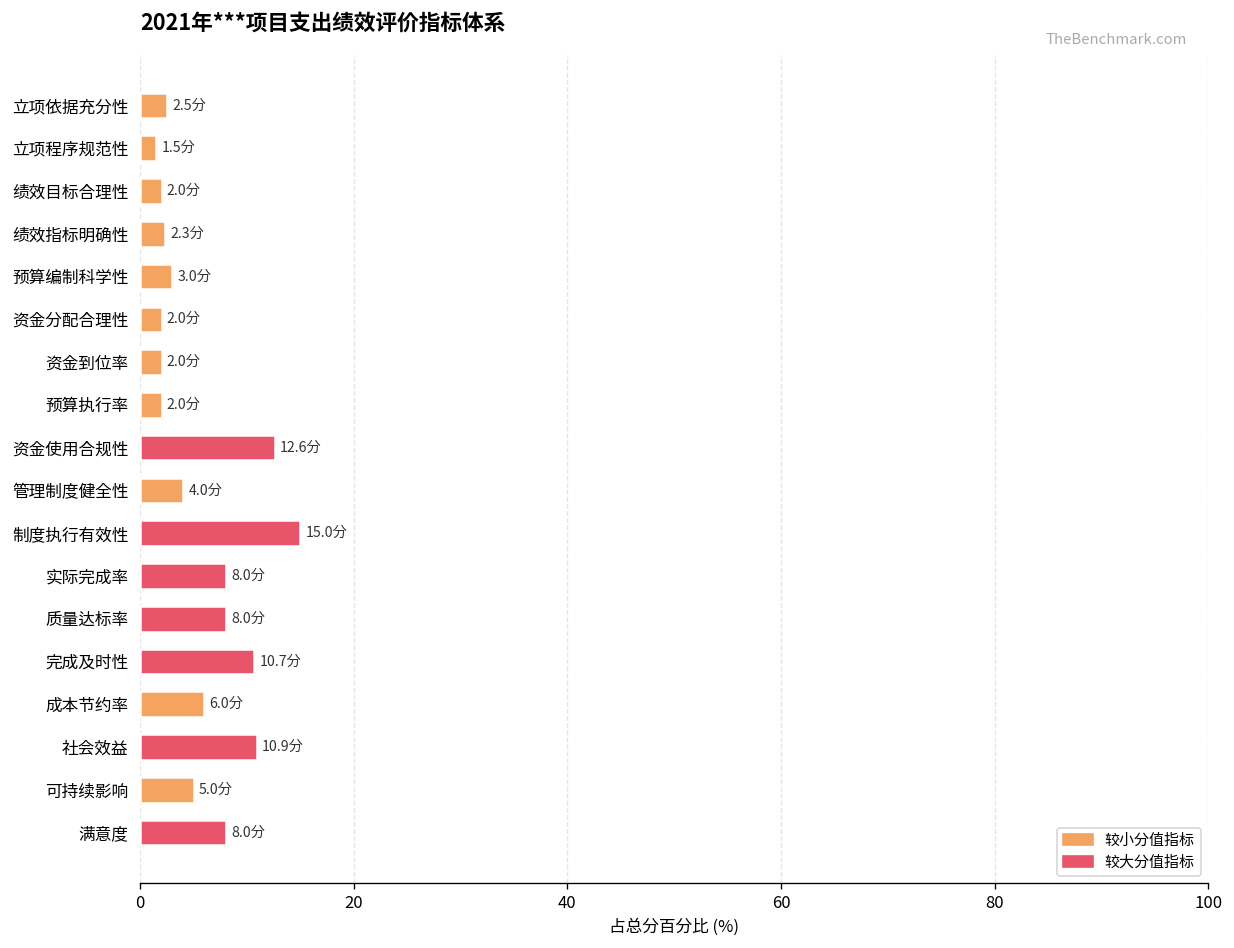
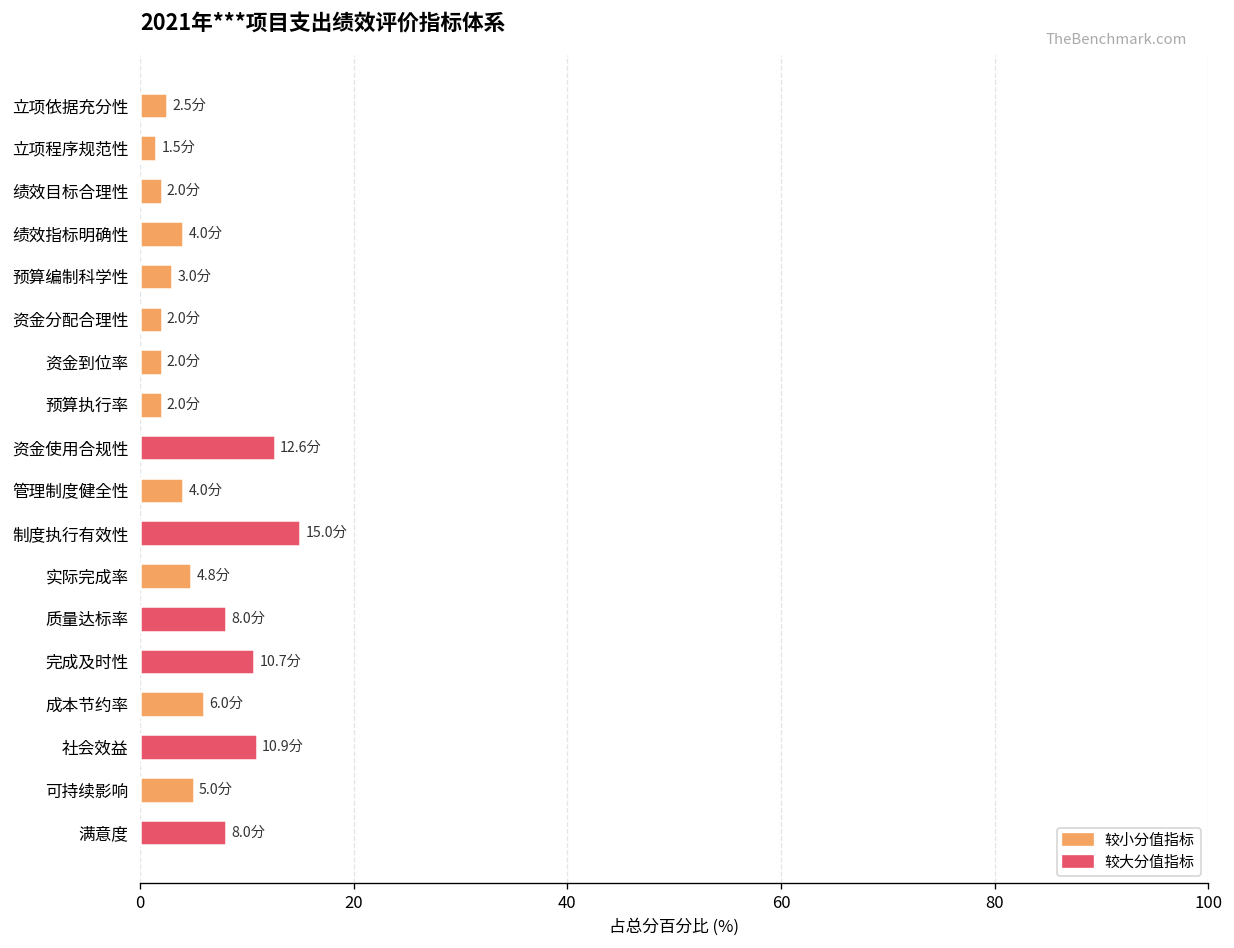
绩效指标明确性: 2.3分 -> 4.0分
实际完成率: 8.0分 -> 4.8分
